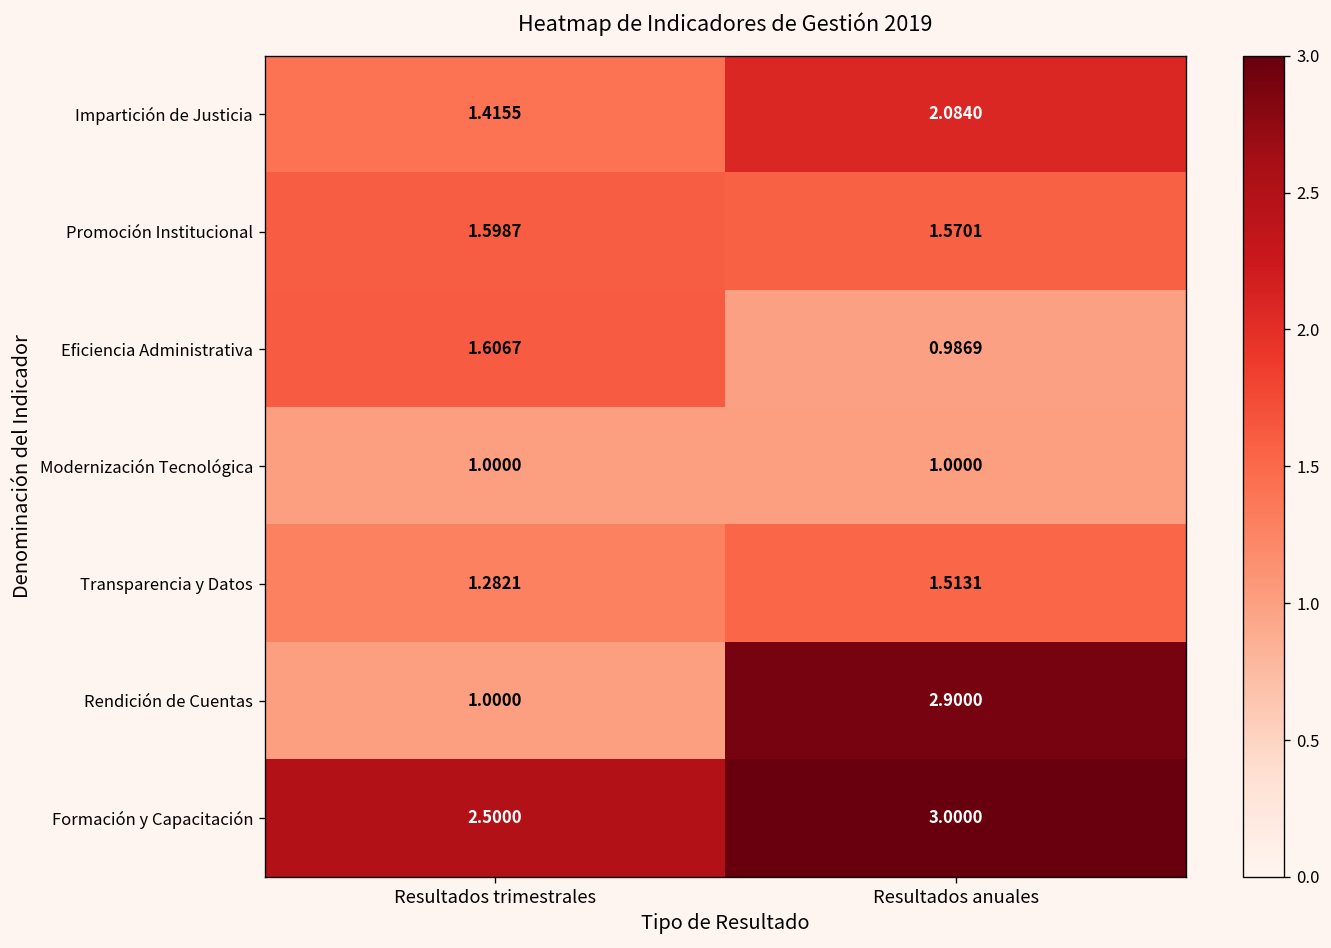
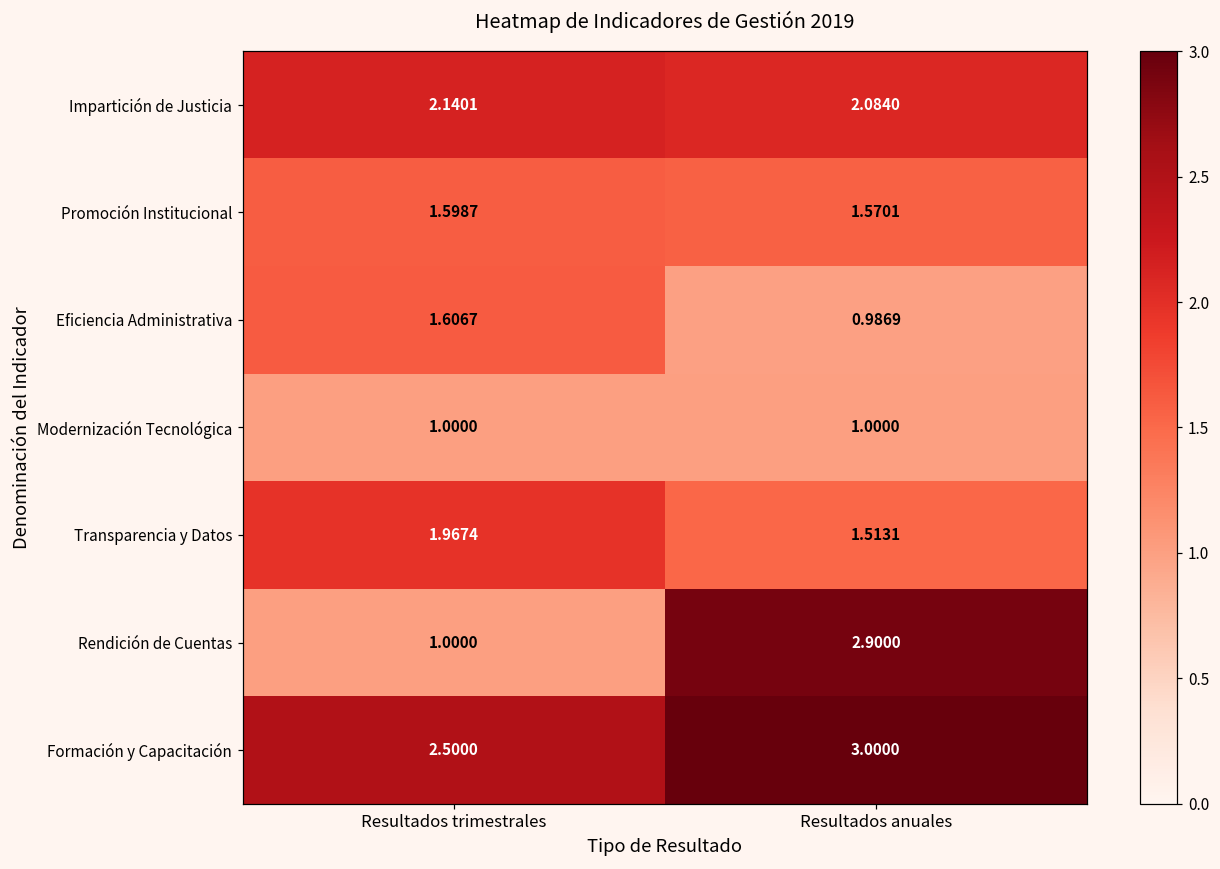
Impartición de Justicia, Resultados trimestrales: 1.4155 -> 2.1401
Transparencia y Datos, Resultados trimestrales: 1.2821 -> 1.9674
